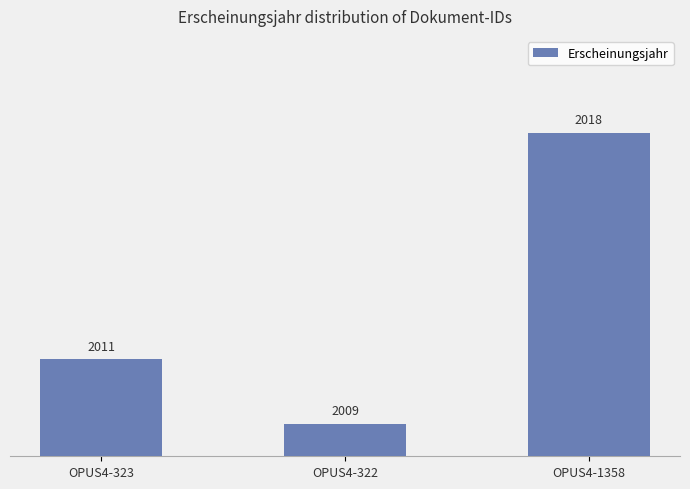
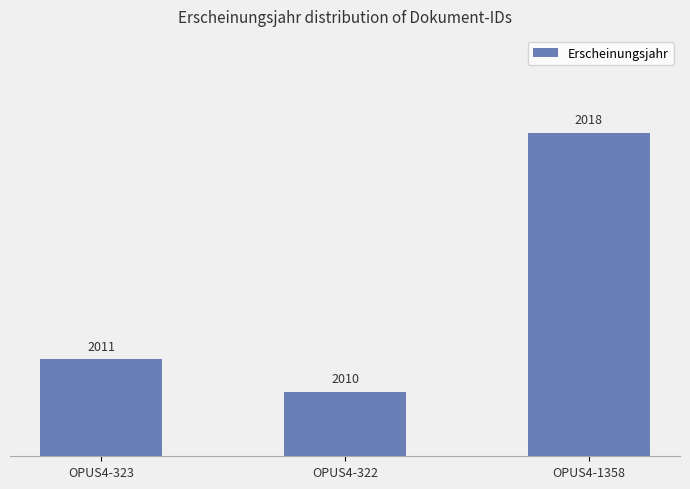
OPUS4-322: 2009 -> 2010
